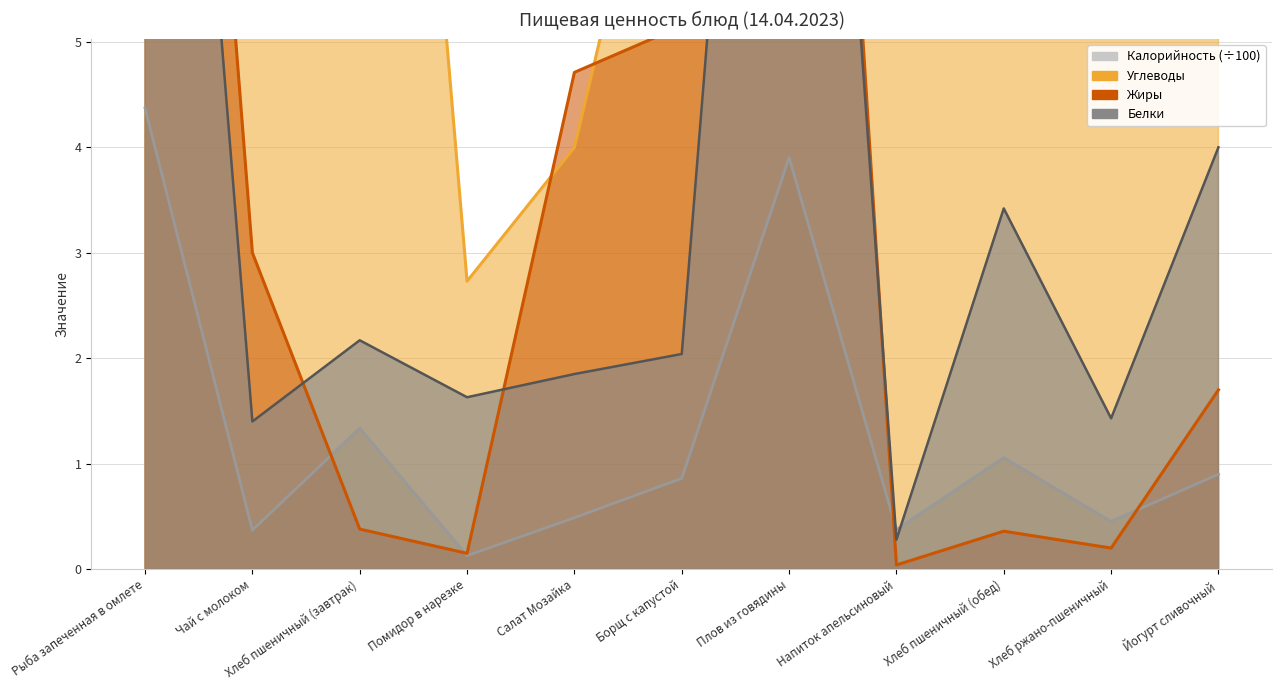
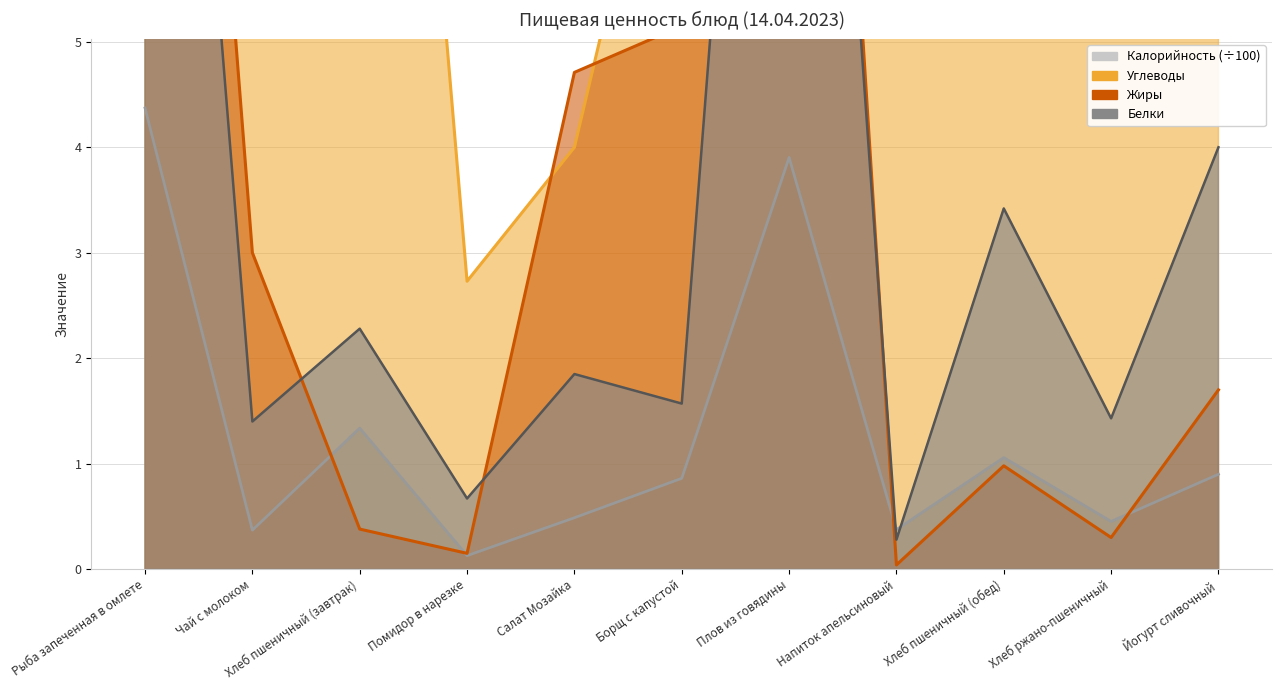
Белки, Хлеб пшеничный (завтрак): 2.17 -> 2.28
Белки, Помидор в нарезке: 1.63 -> 0.67
Белки, Борщ с капустой: 2.04 -> 1.57
Жиры, Хлеб пшеничный (обед): 0.36 -> 0.98
Жиры, Хлеб ржано-пшеничный: 0.2 -> 0.3
